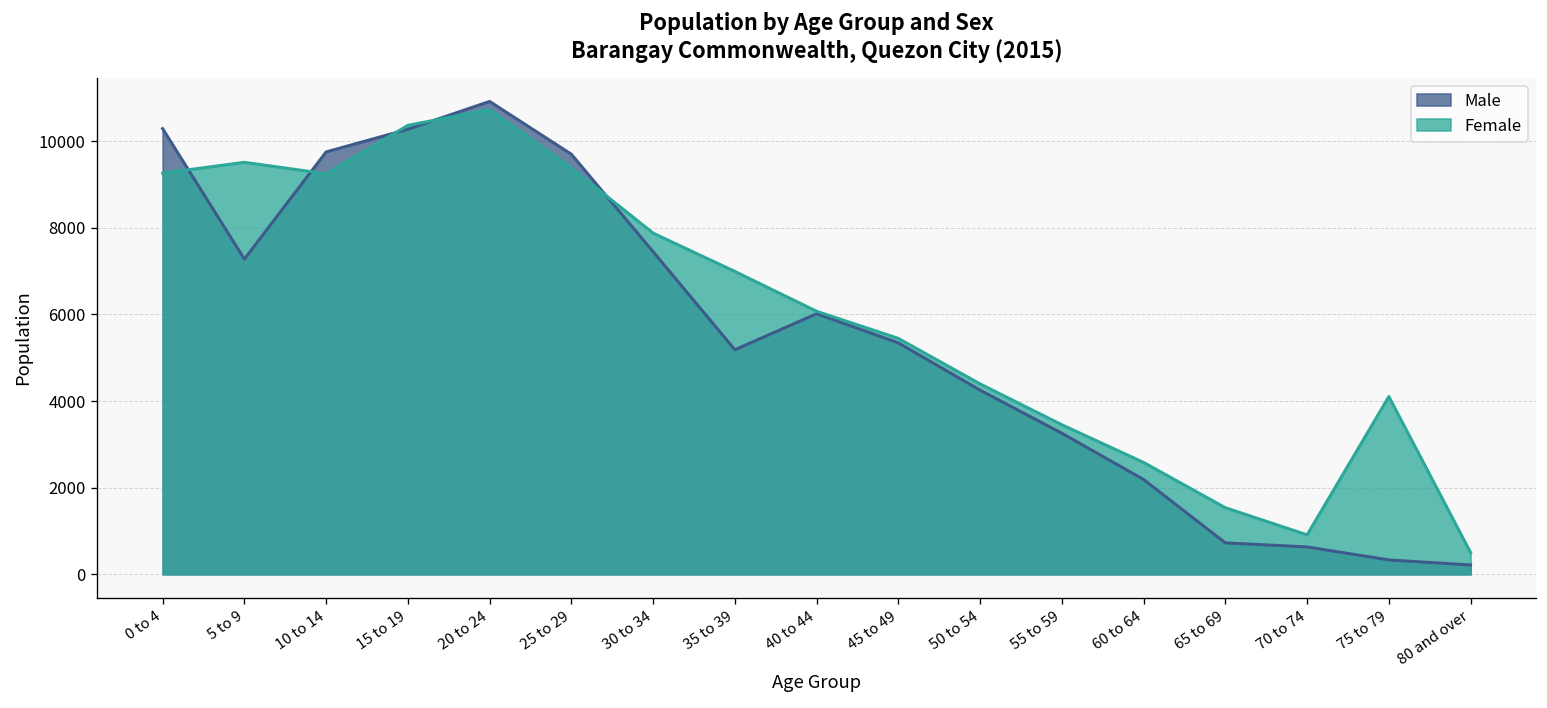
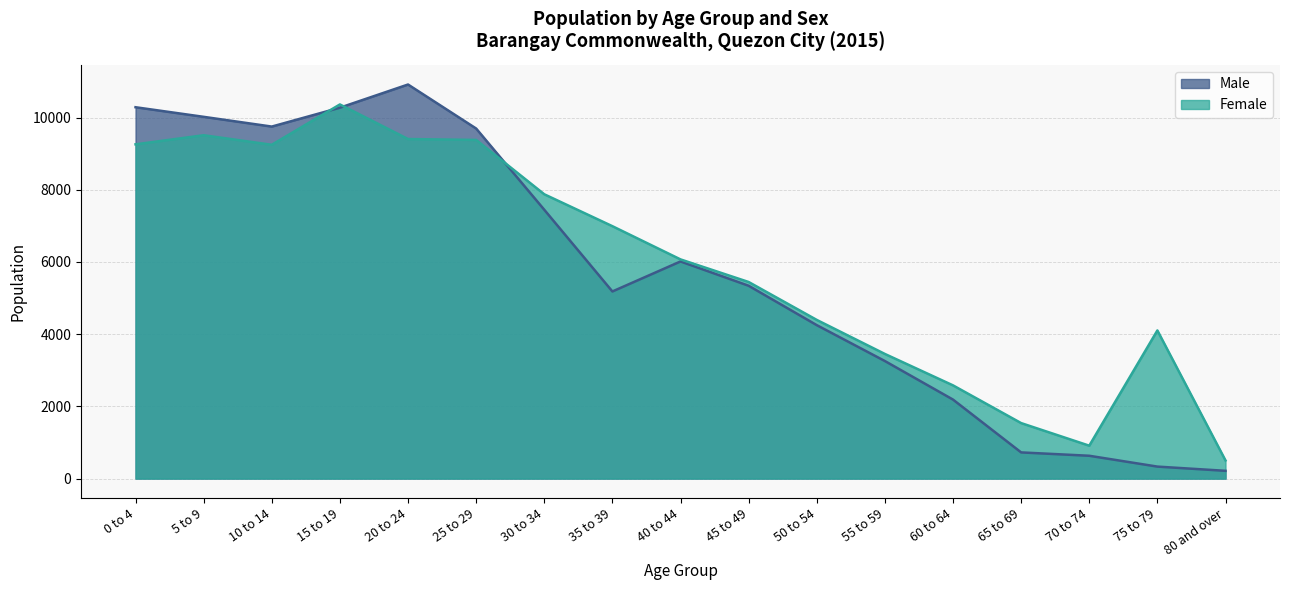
Male, 5 to 9: 7300 -> 10000
Female, 20 to 24: 10700 -> 9400
